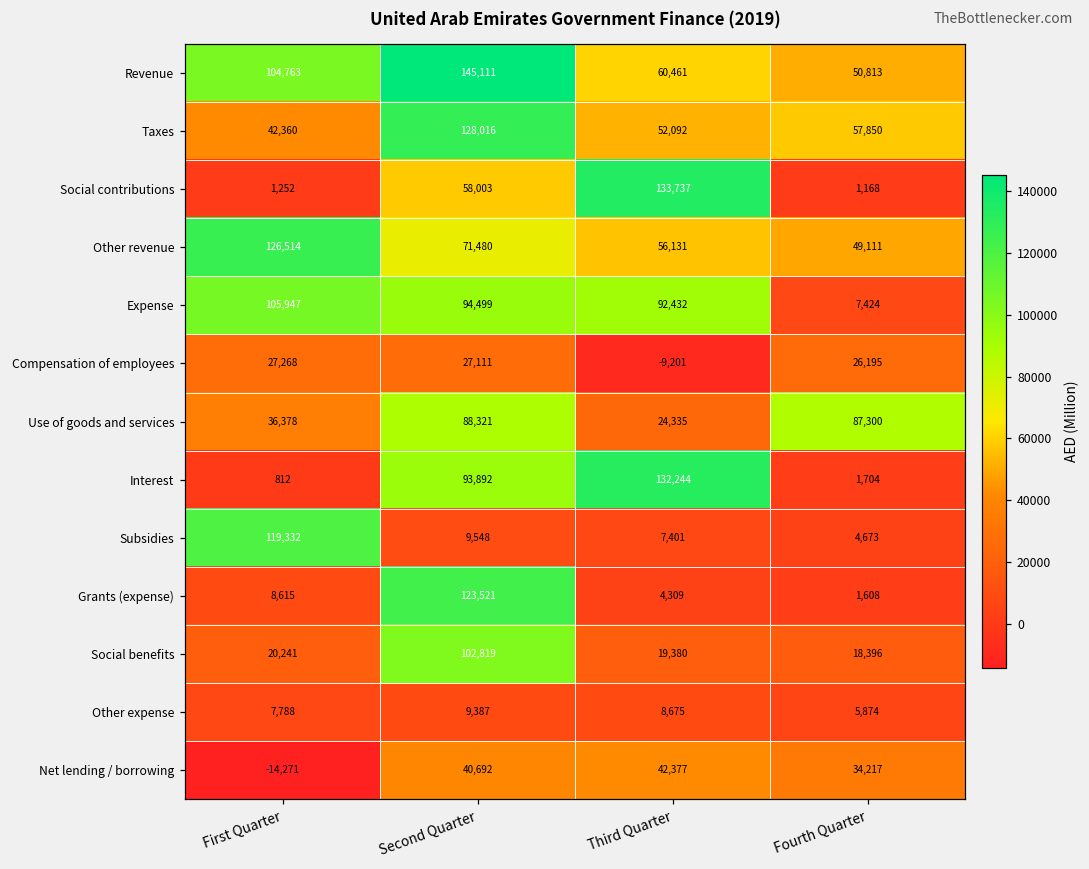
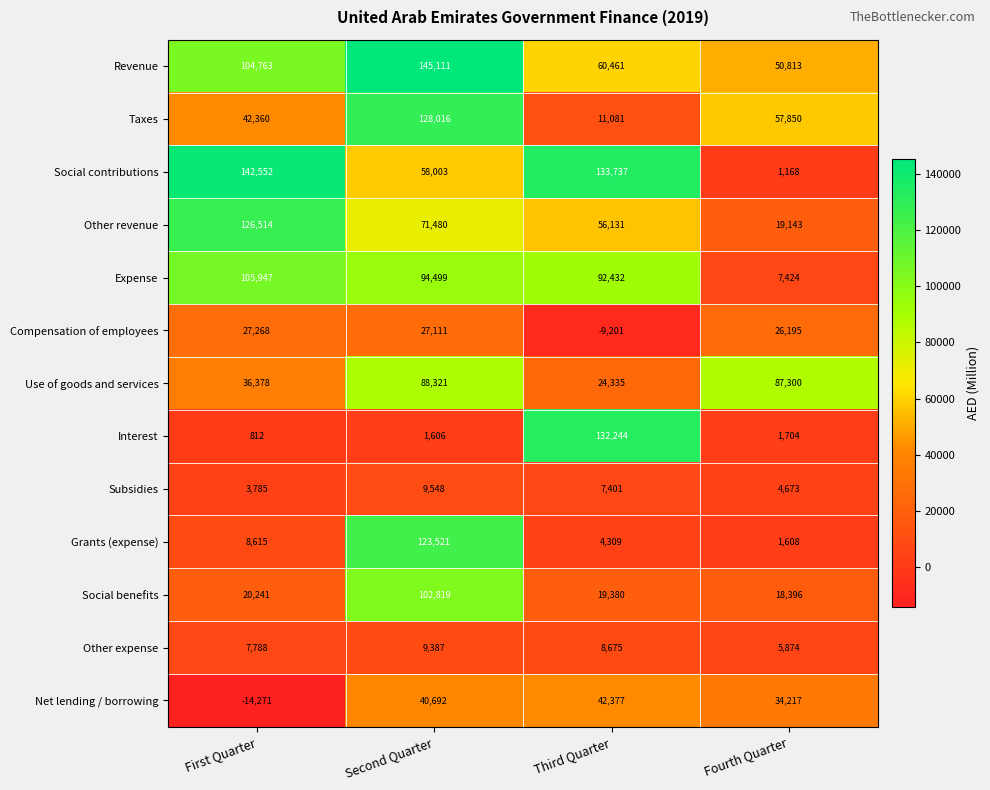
Taxes, Third Quarter: 52,092 -> 11,081
Social contributions, First Quarter: 1,252 -> 142,552
Other revenue, Fourth Quarter: 49,111 -> 19,143
Interest, Second Quarter: 93,892 -> 1,606
Subsidies, First Quarter: 119,332 -> 3,785
